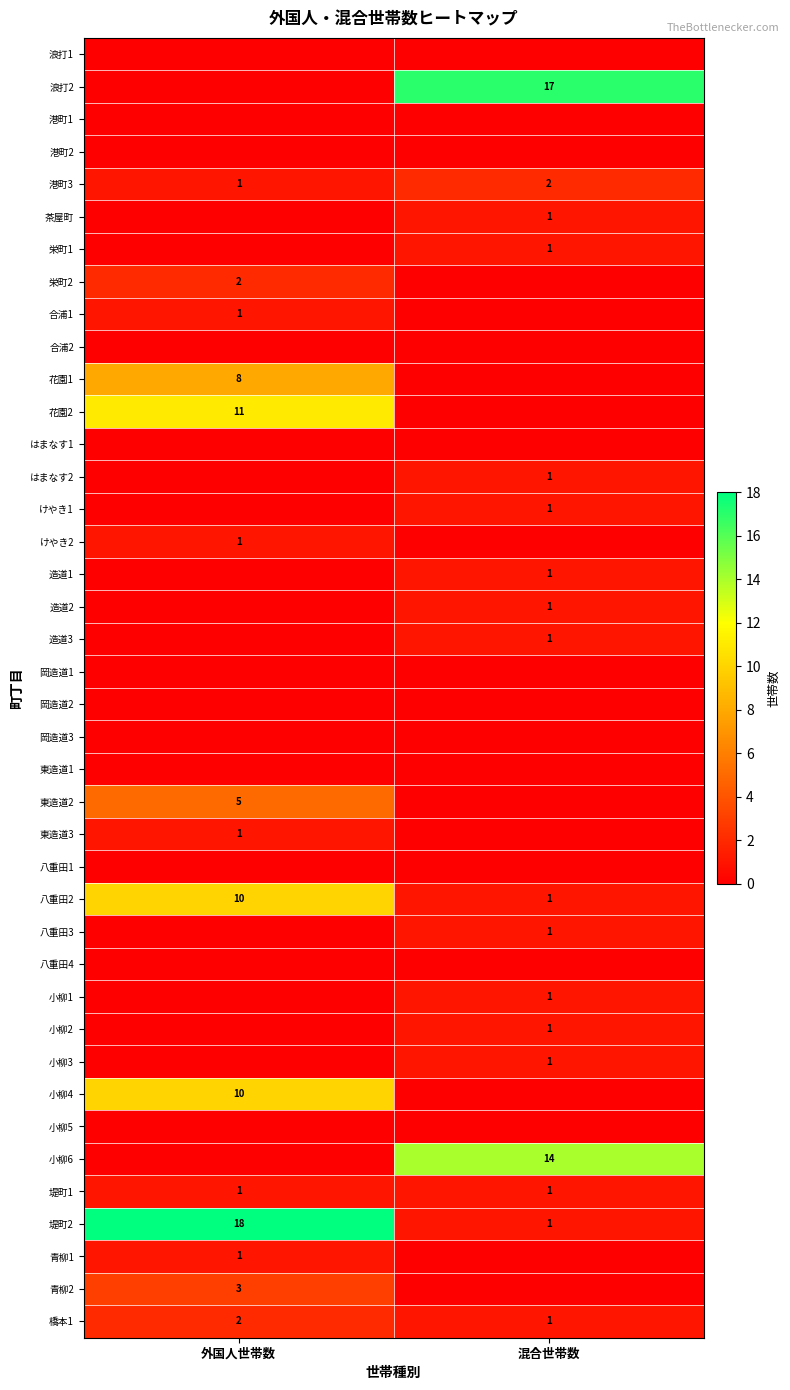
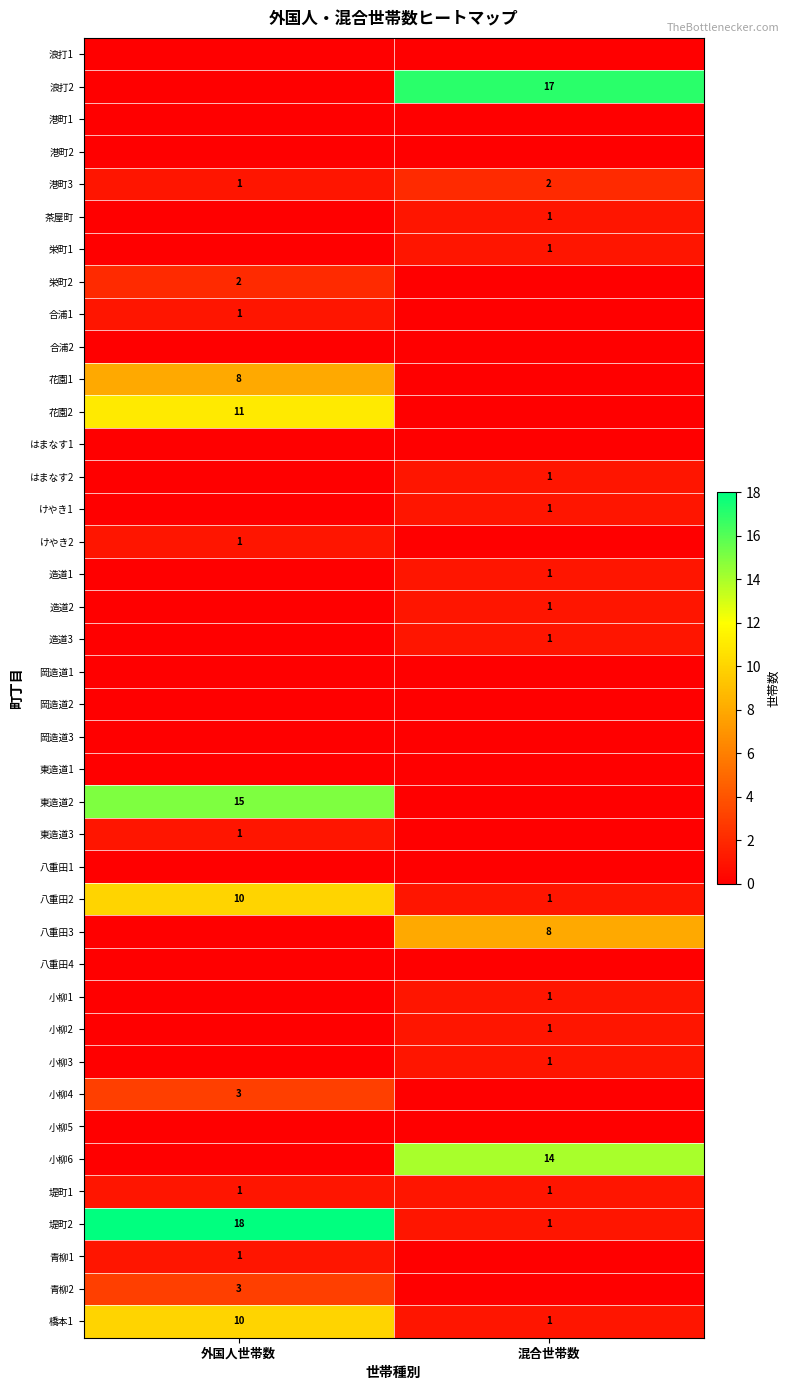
東造道2, 外国人世帯数: 5 -> 15
八重田3, 混合世帯数: 1 -> 8
小柳4, 外国人世帯数: 10 -> 3
橋本1, 外国人世帯数: 2 -> 10
